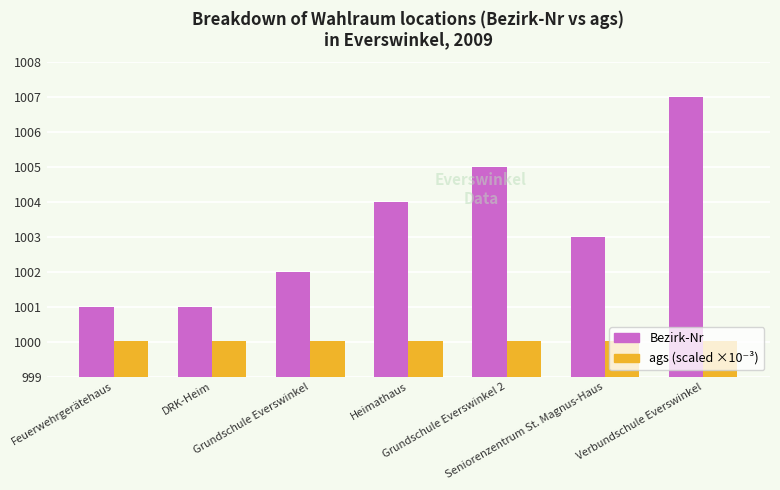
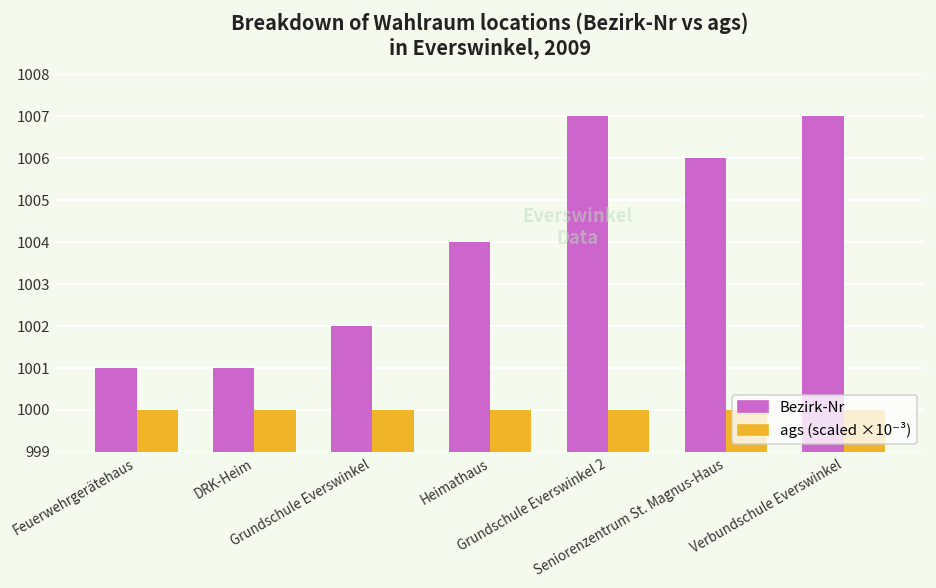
Bezirk-Nr, Grundschule Everswinkel 2: 1005 -> 1007
Bezirk-Nr, Seniorenzentrum St. Magnus-Haus: 1003 -> 1006
